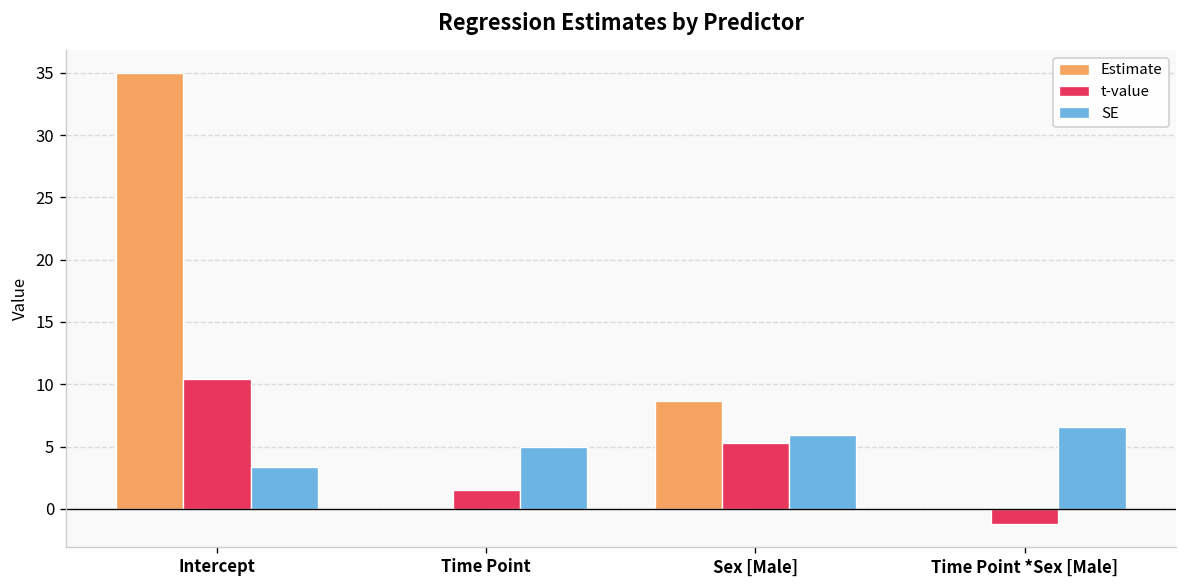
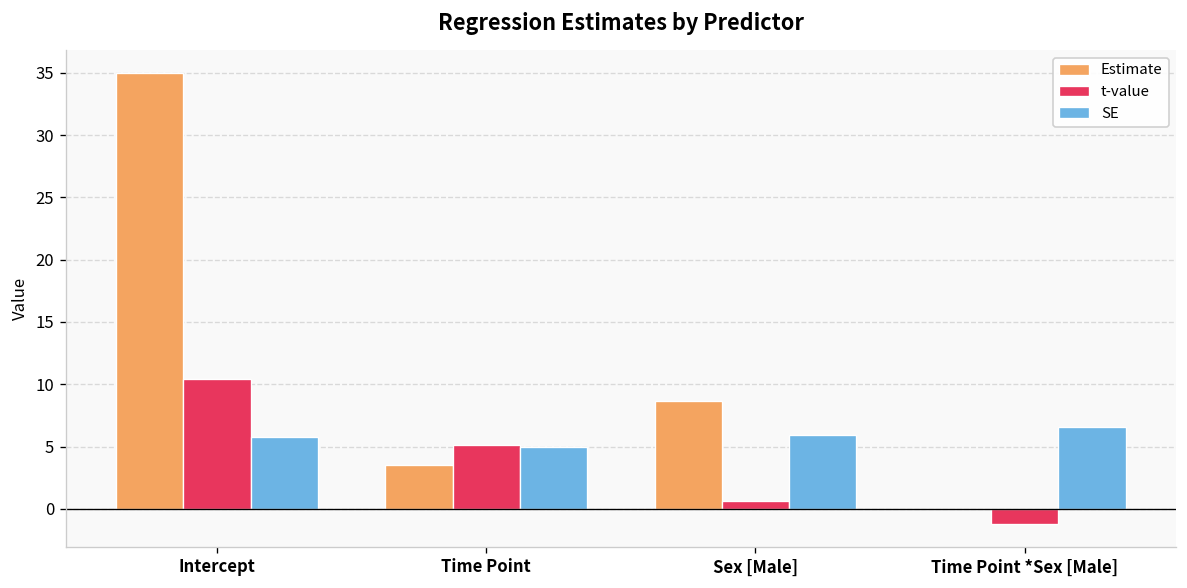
SE, Intercept: 3.4 -> 5.7
Estimate, Time Point: 0.0 -> 3.6
t-value, Time Point: 1.5 -> 5.1
t-value, Sex [Male]: 5.3 -> 0.7
